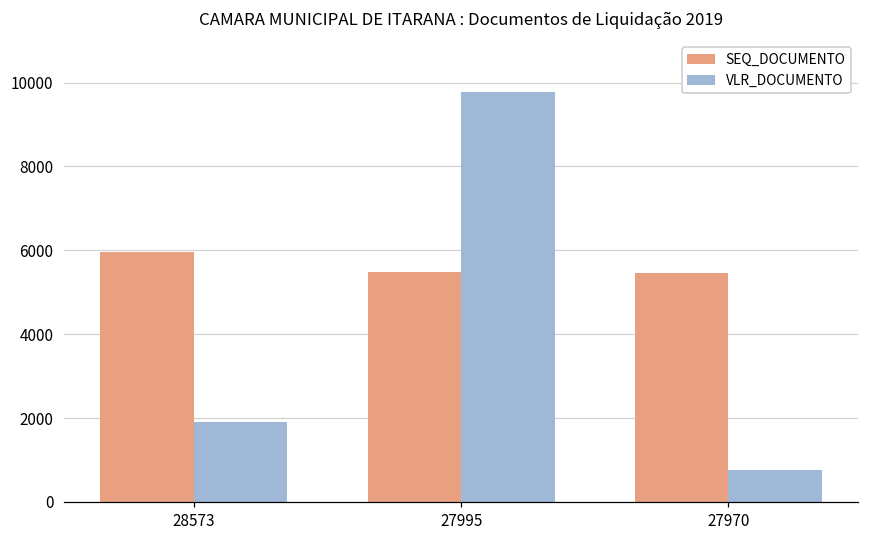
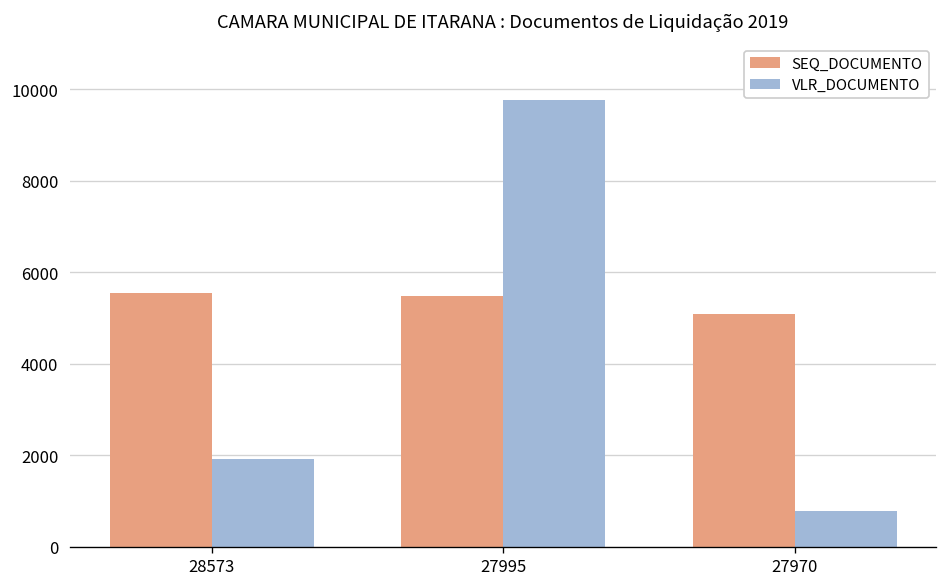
SEQ_DOCUMENTO, 28573: 6000 -> 5600
SEQ_DOCUMENTO, 27970: 5500 -> 5100
